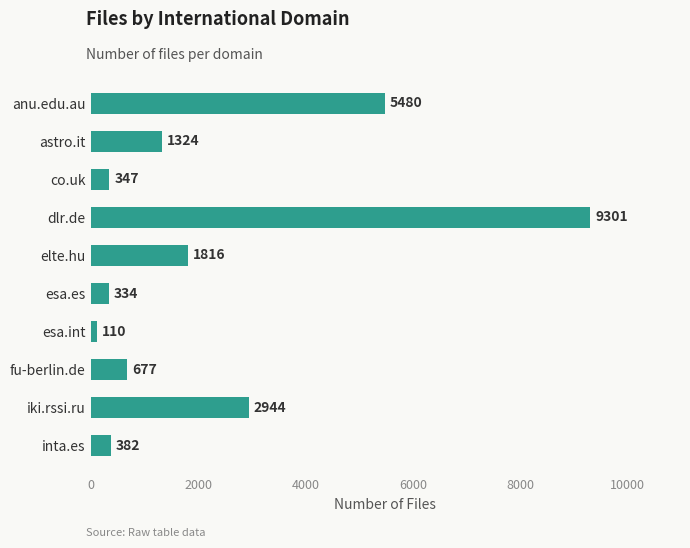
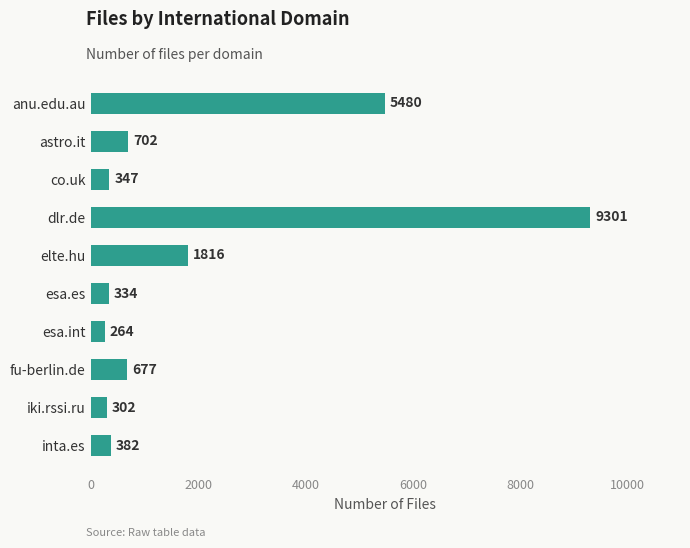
astro.it: 1324 -> 702
esa.int: 110 -> 264
iki.rssi.ru: 2944 -> 302
